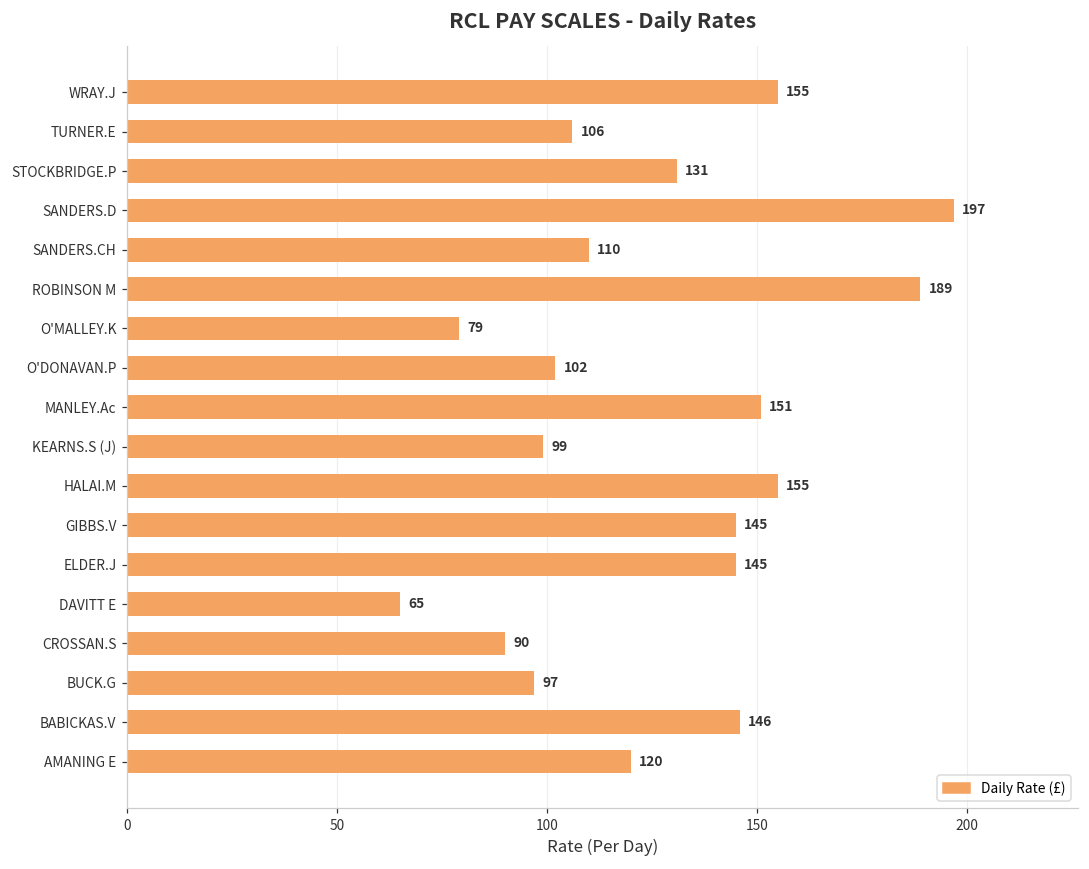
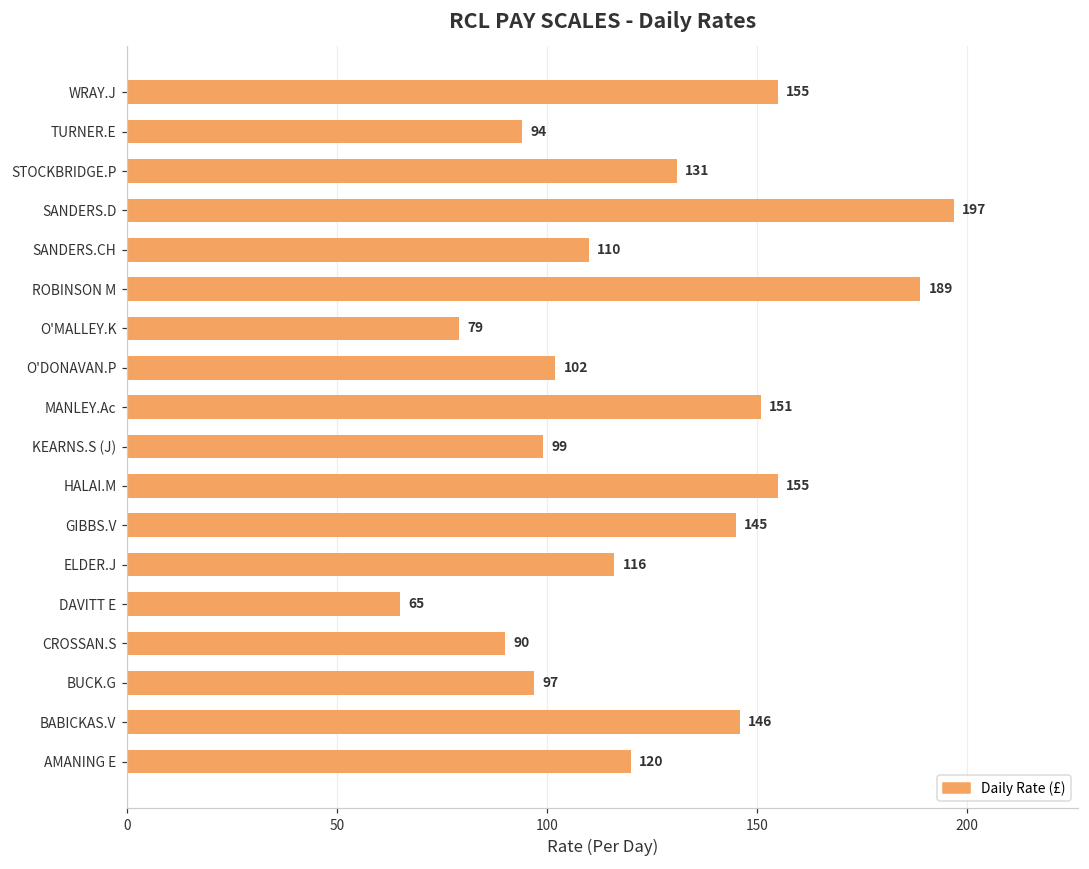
TURNER.E: 106 -> 94
ELDER.J: 145 -> 116
